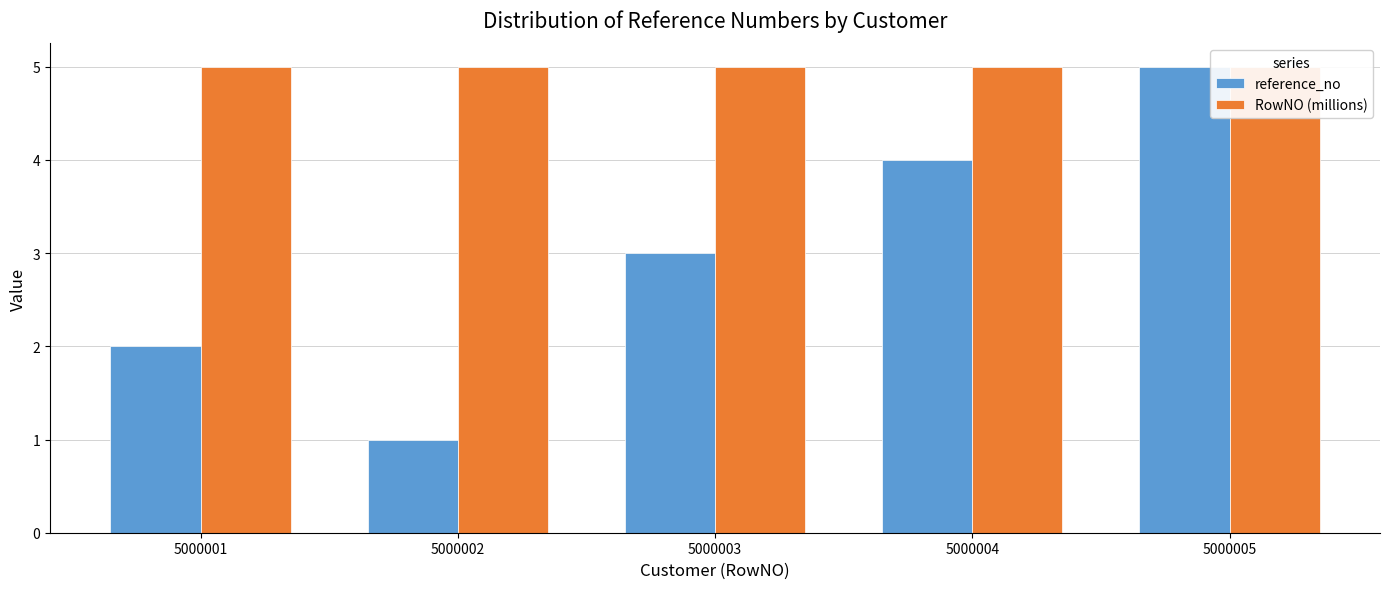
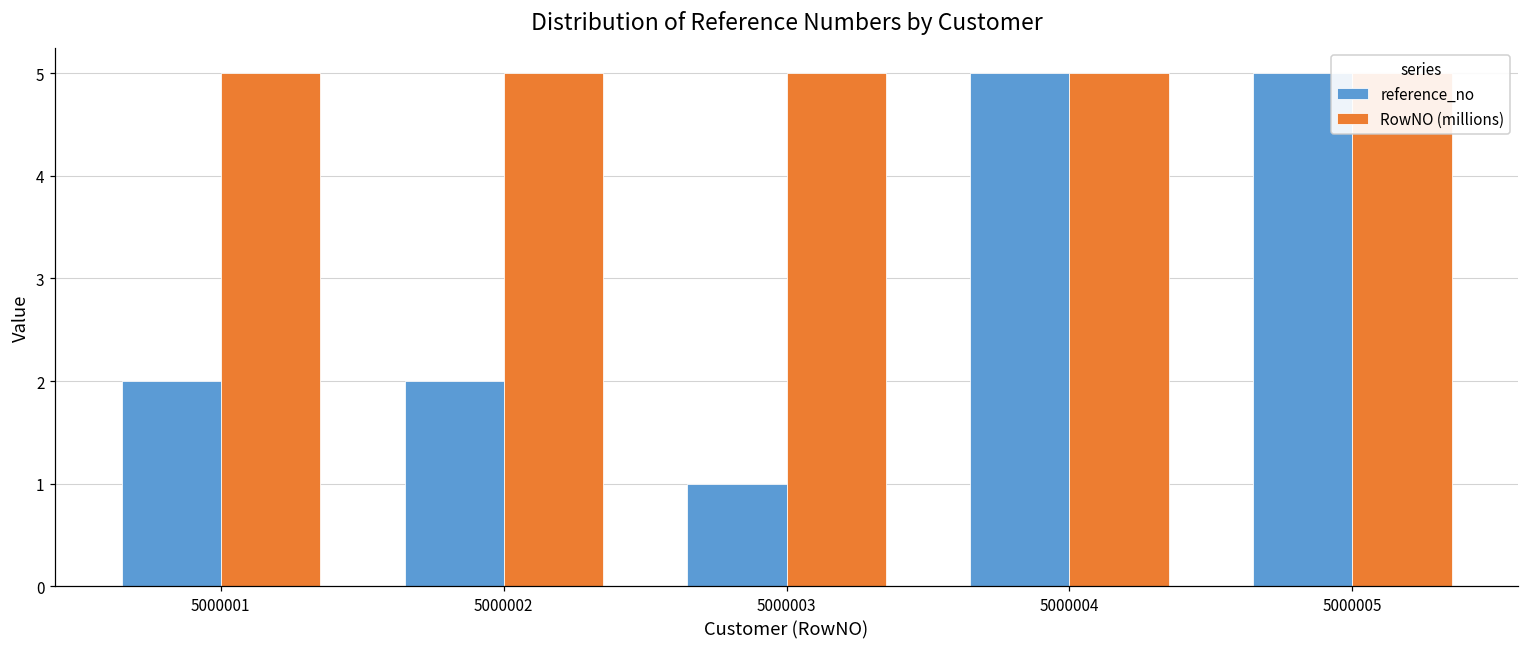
reference_no, 5000002: 1 -> 2
reference_no, 5000003: 3 -> 1
reference_no, 5000004: 4 -> 5
